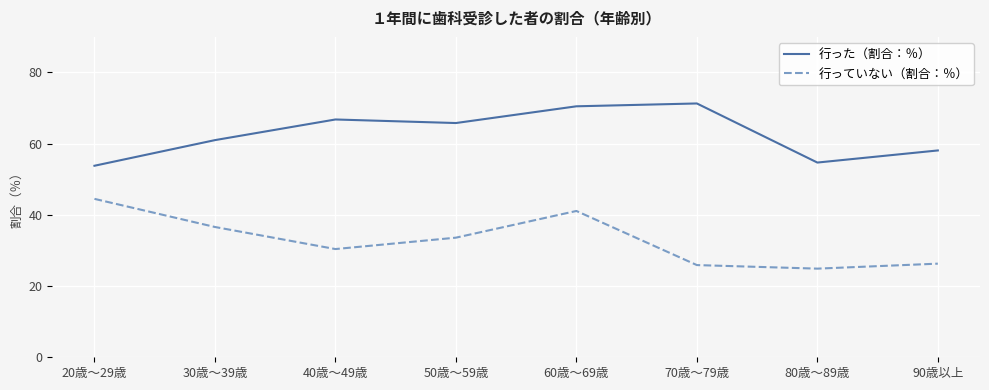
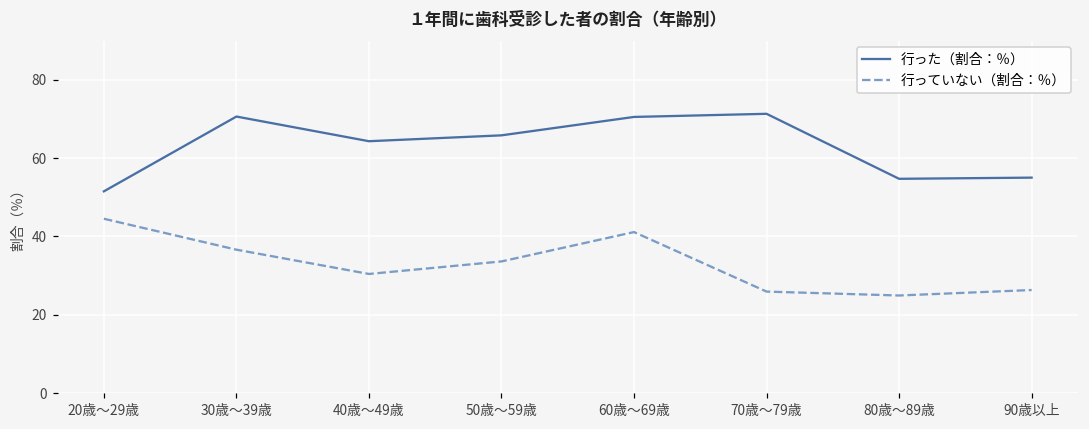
行った（割合：％）, 20歳～29歳: 54 -> 52
行った（割合：％）, 30歳～39歳: 61 -> 71
行った（割合：％）, 40歳～49歳: 67 -> 64
行った（割合：％）, 90歳以上: 58 -> 55
